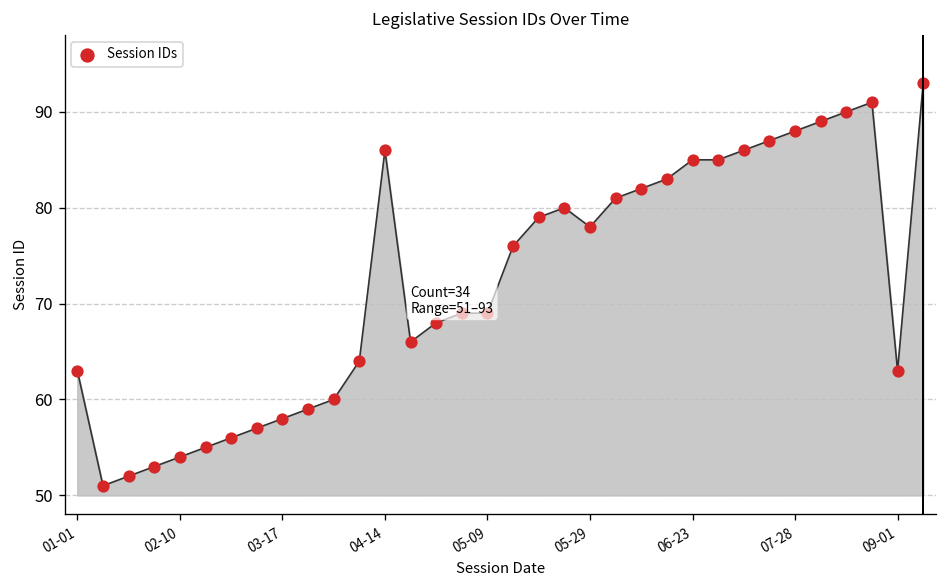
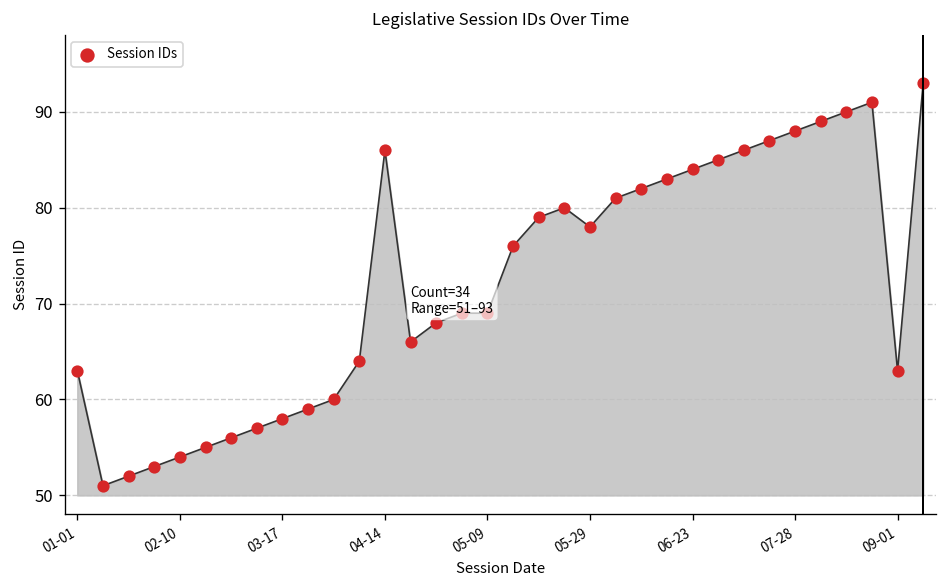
06-23: 85 -> 84
